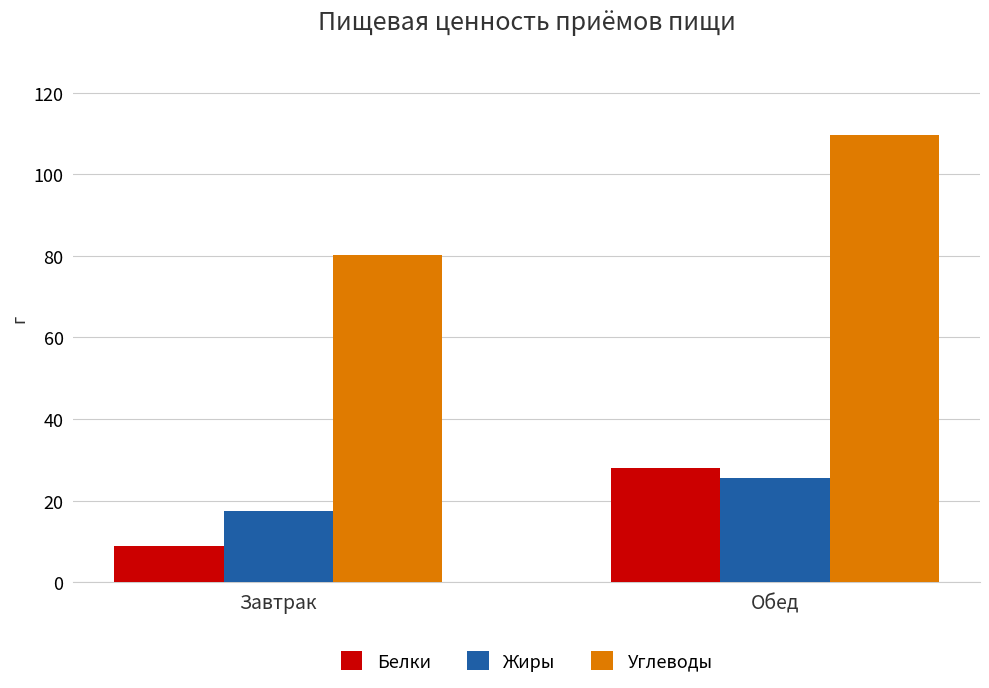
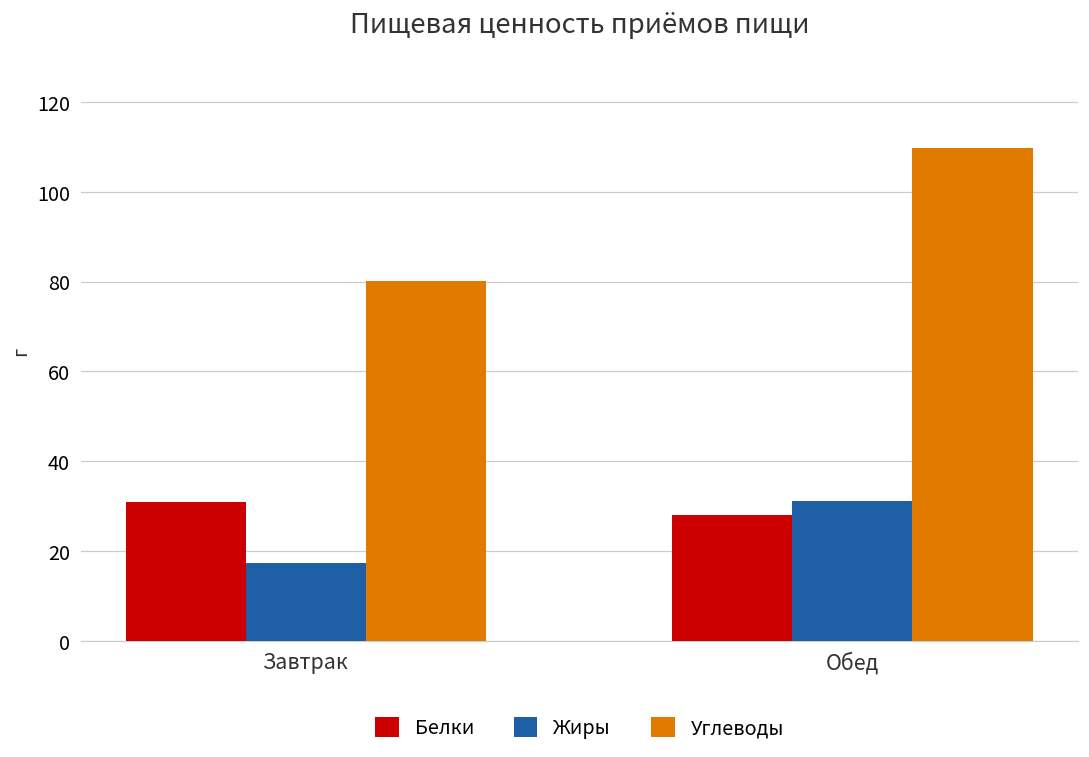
Белки, Завтрак: 9 -> 31
Жиры, Обед: 26 -> 31
